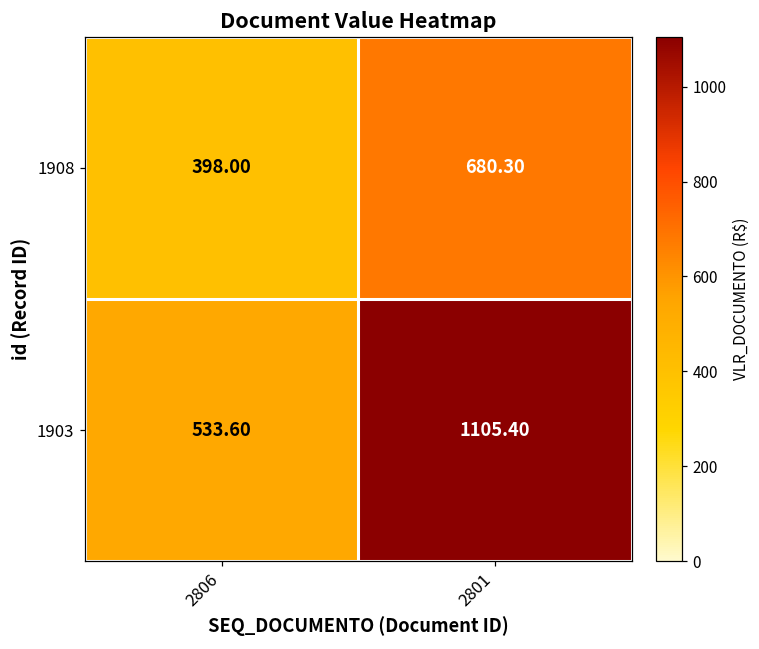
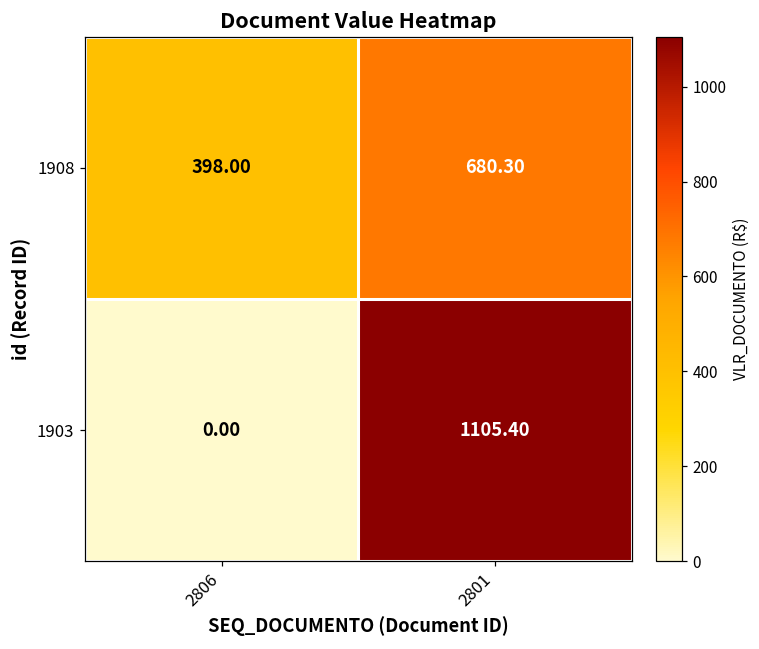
1903, 2806: 533.60 -> 0.00
